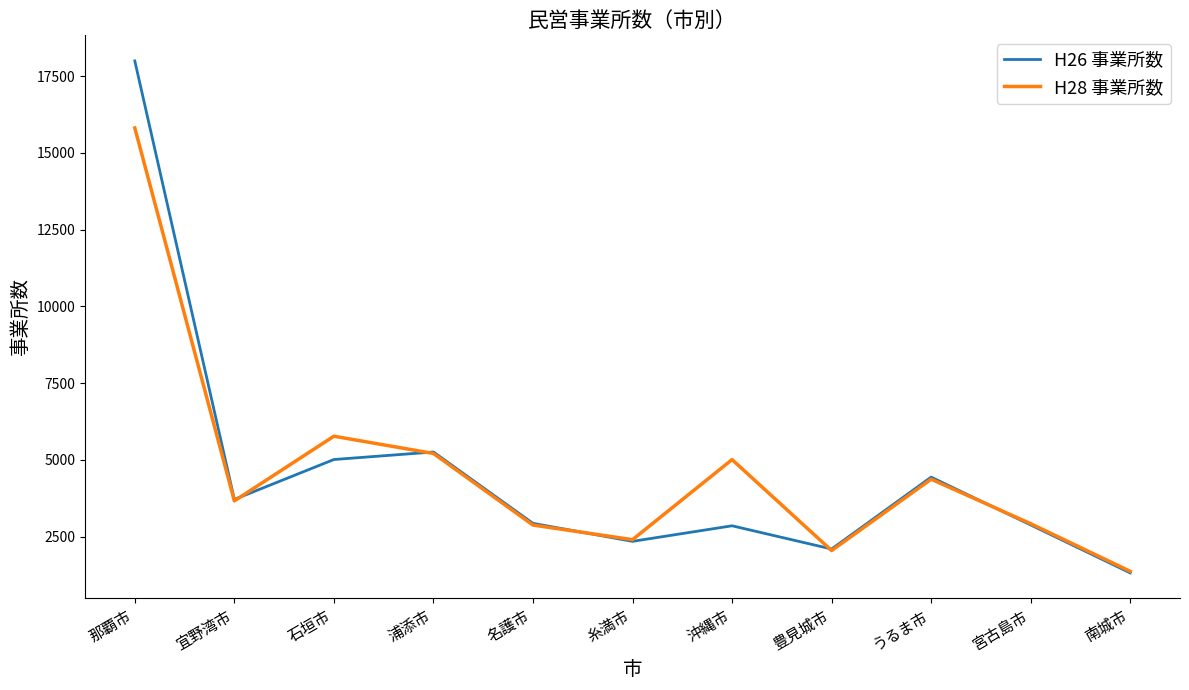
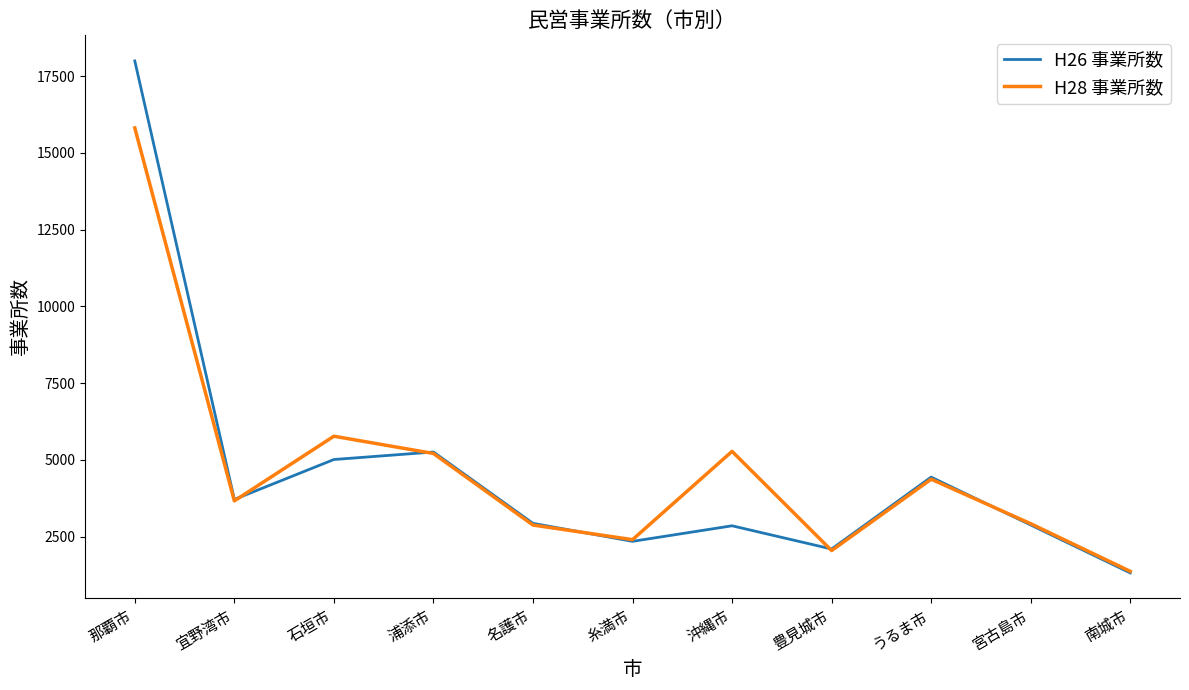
H28 事業所数, 沖縄市: 5000 -> 5300
